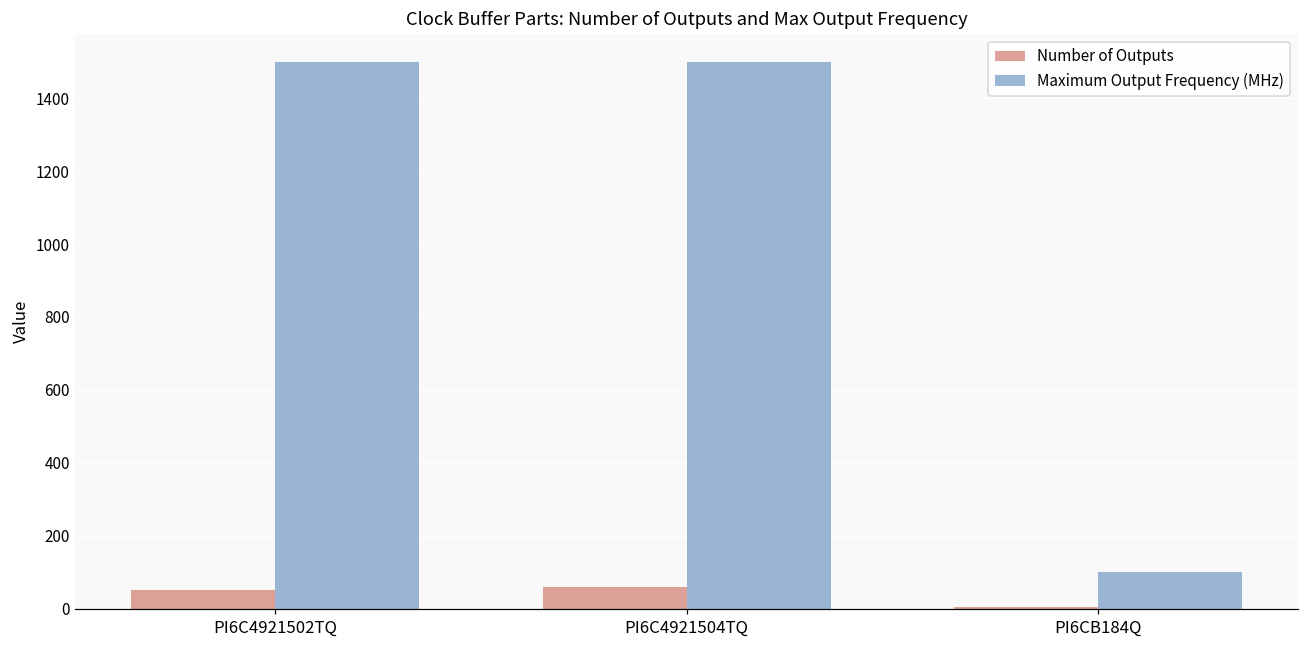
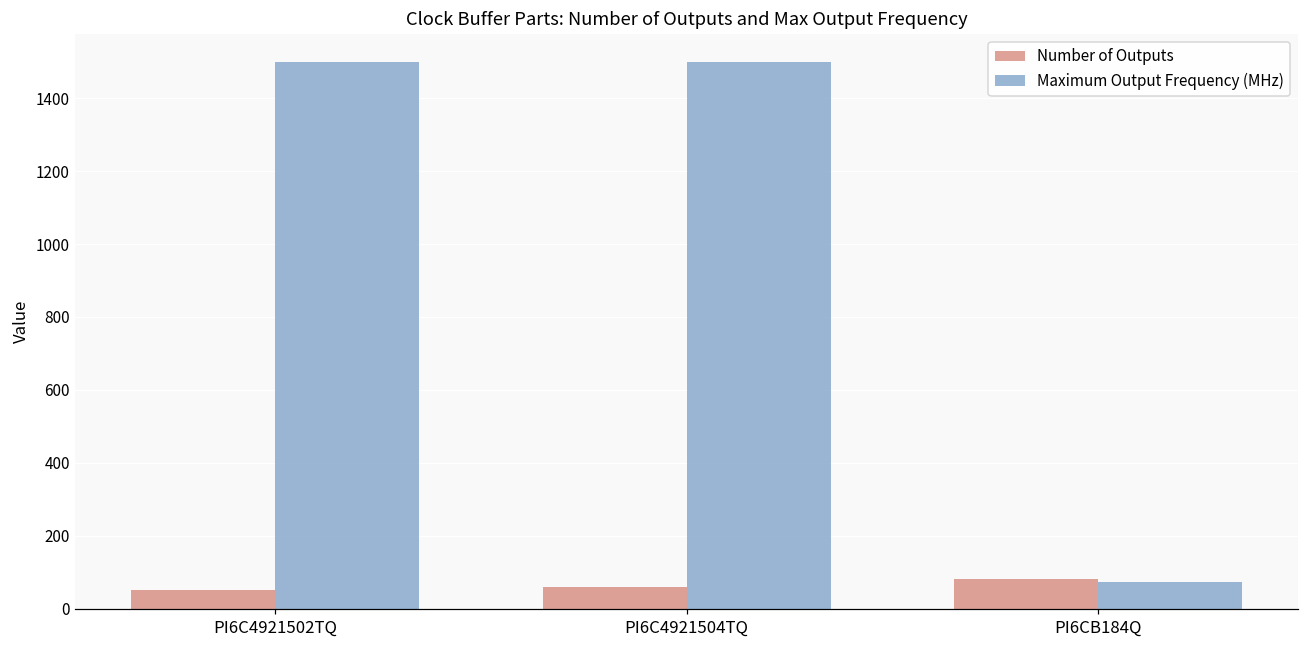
Number of Outputs, PI6CB184Q: 0 -> 80
Maximum Output Frequency (MHz), PI6CB184Q: 100 -> 70
